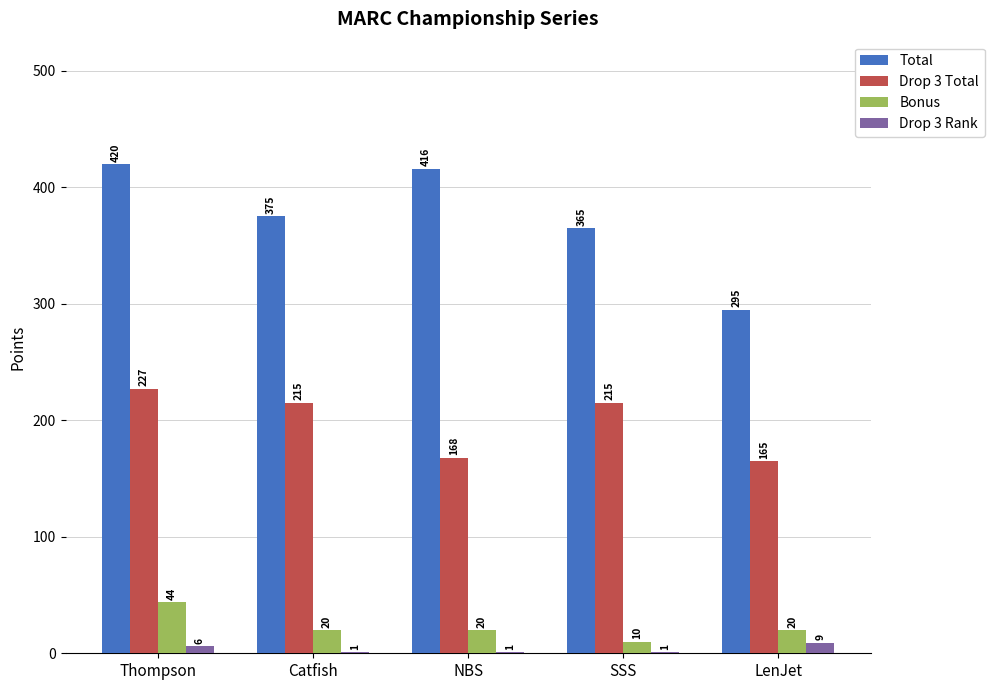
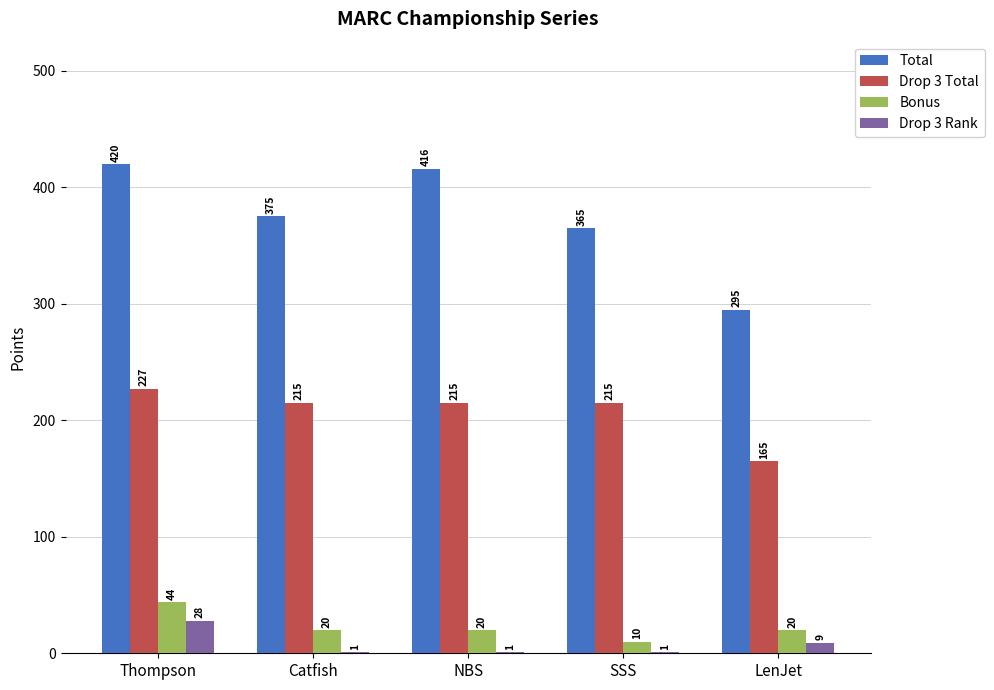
Drop 3 Rank, Thompson: 6 -> 28
Drop 3 Total, NBS: 168 -> 215
